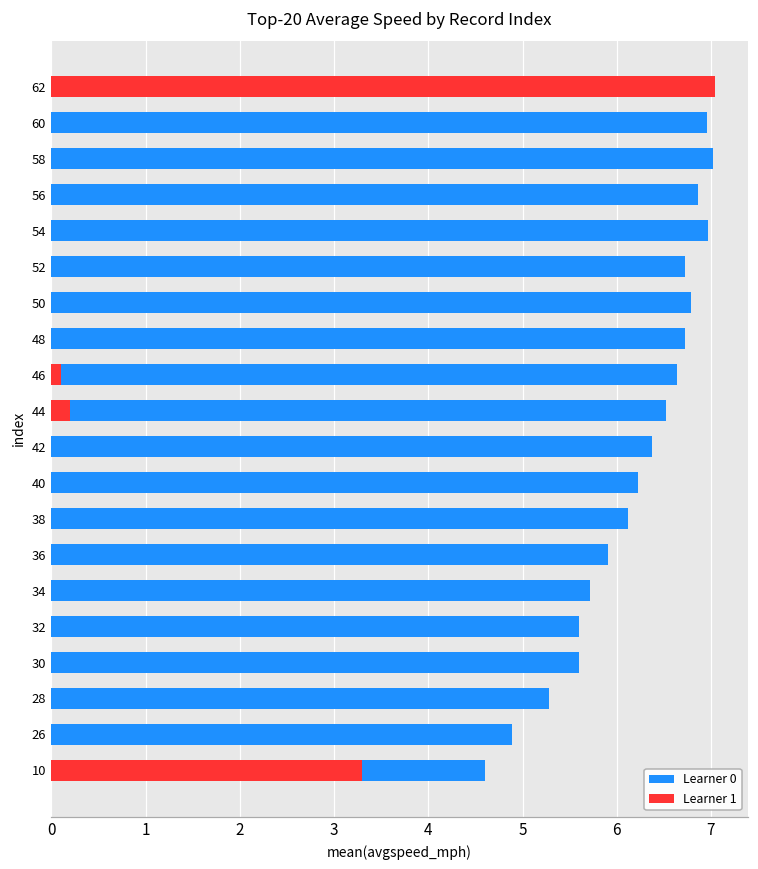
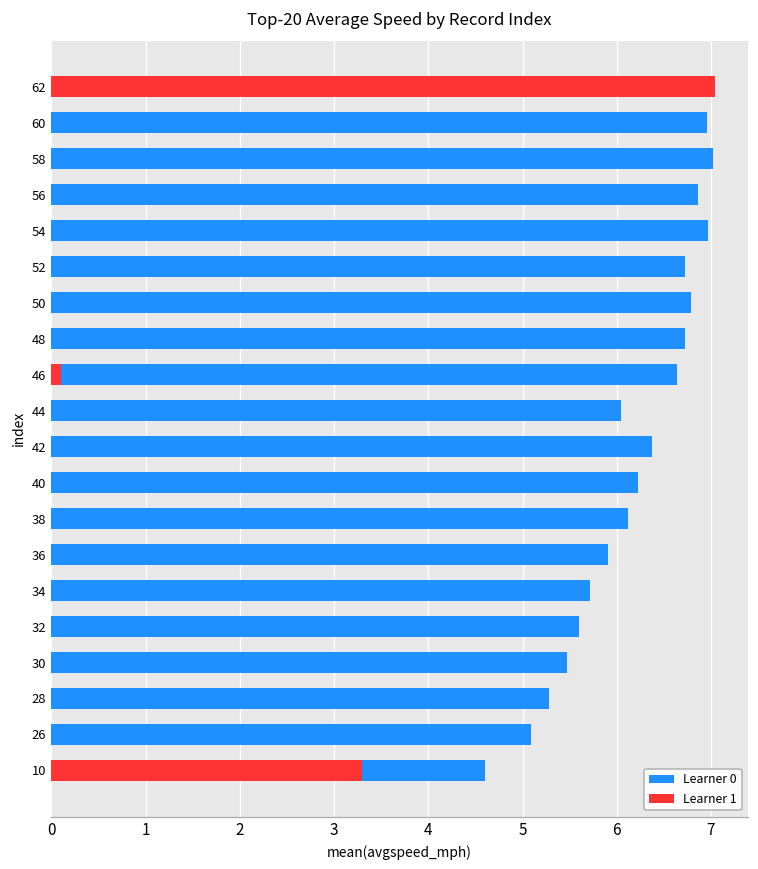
Learner 0, 44: 6.5 -> 6.1
Learner 1, 44: 0.2 -> 0.0
Learner 0, 30: 5.6 -> 5.5
Learner 0, 26: 4.9 -> 5.1
